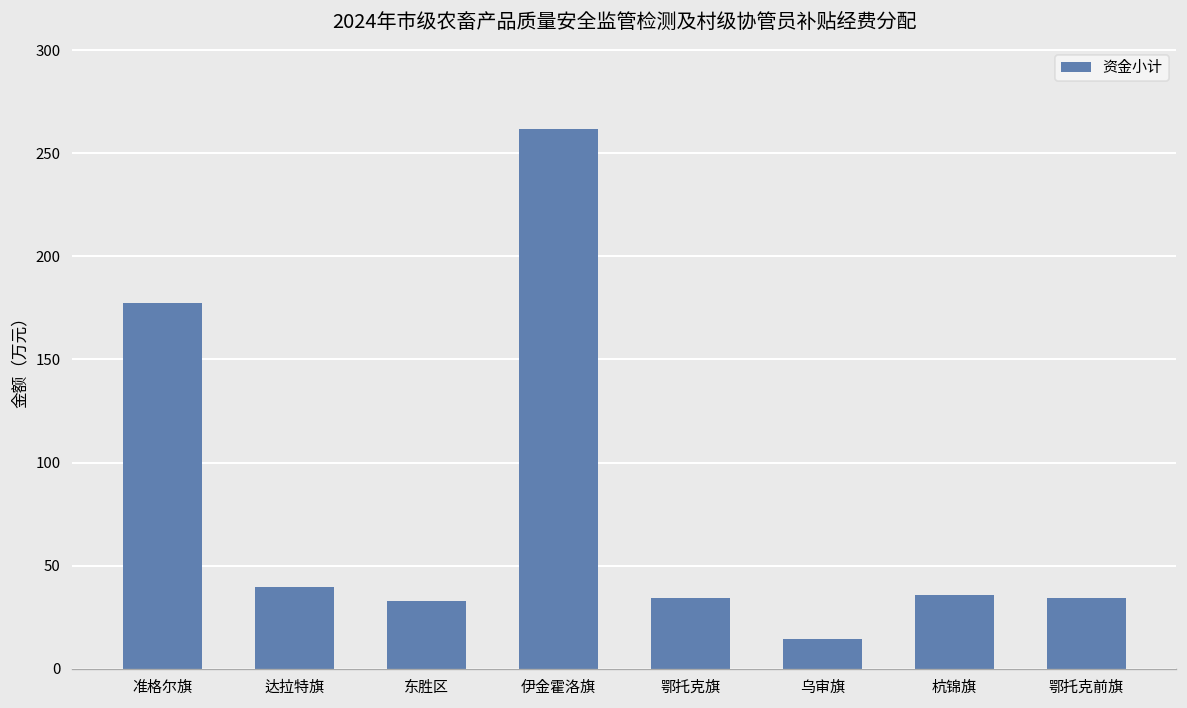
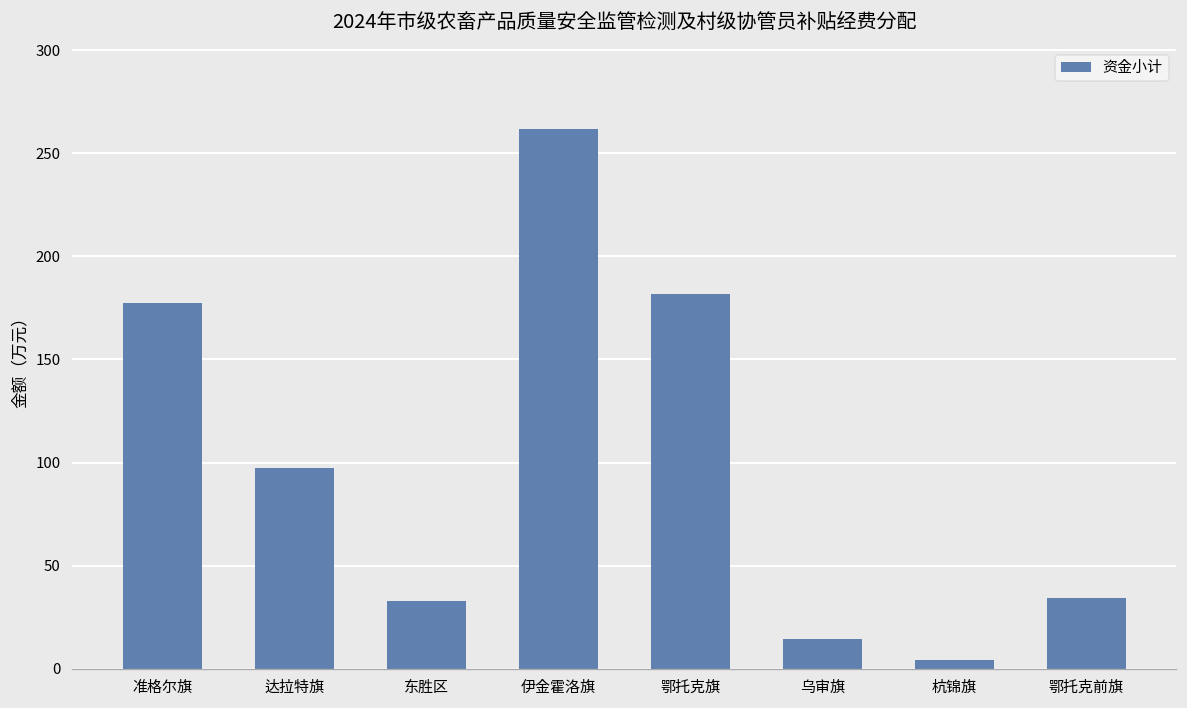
达拉特旗: 40 -> 97
鄂托克旗: 35 -> 182
杭锦旗: 36 -> 4
